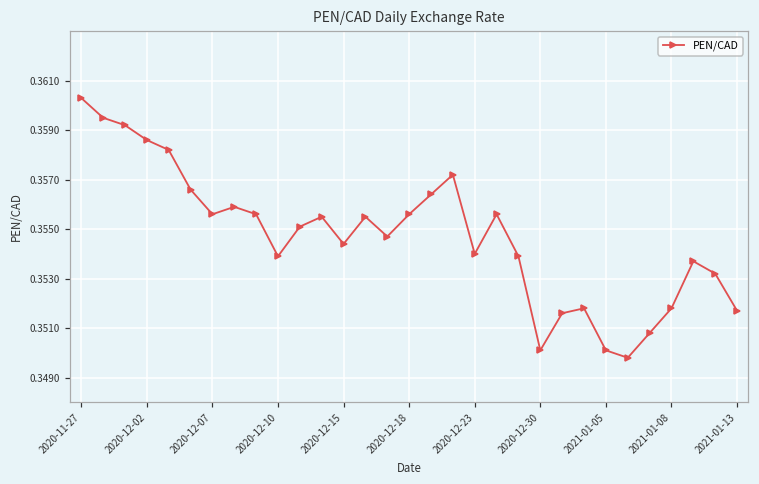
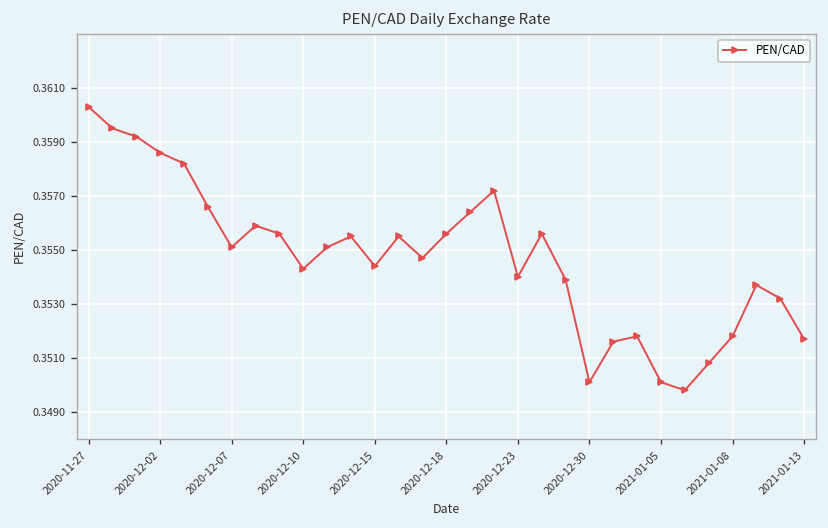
2020-12-07: 0.3556 -> 0.3551
2020-12-10: 0.3539 -> 0.3543
